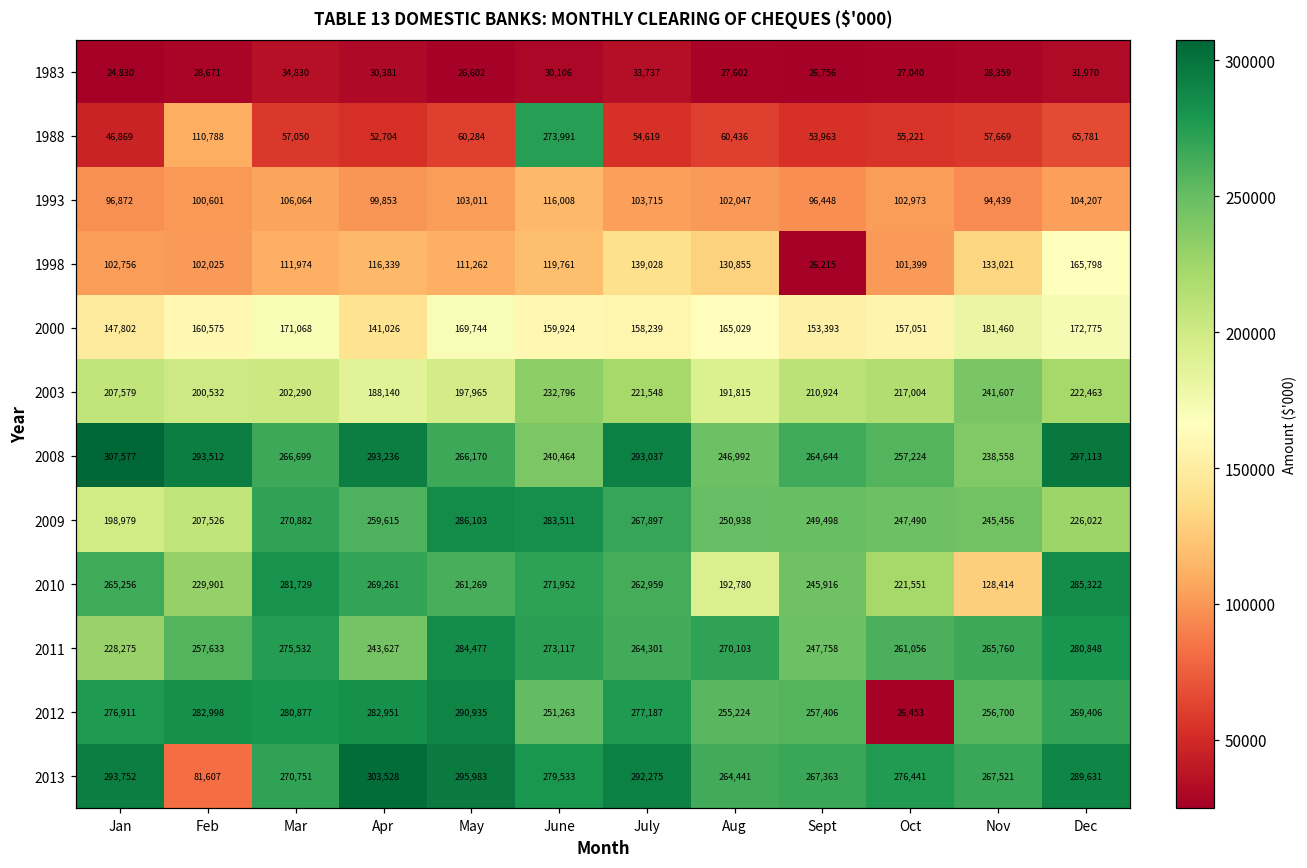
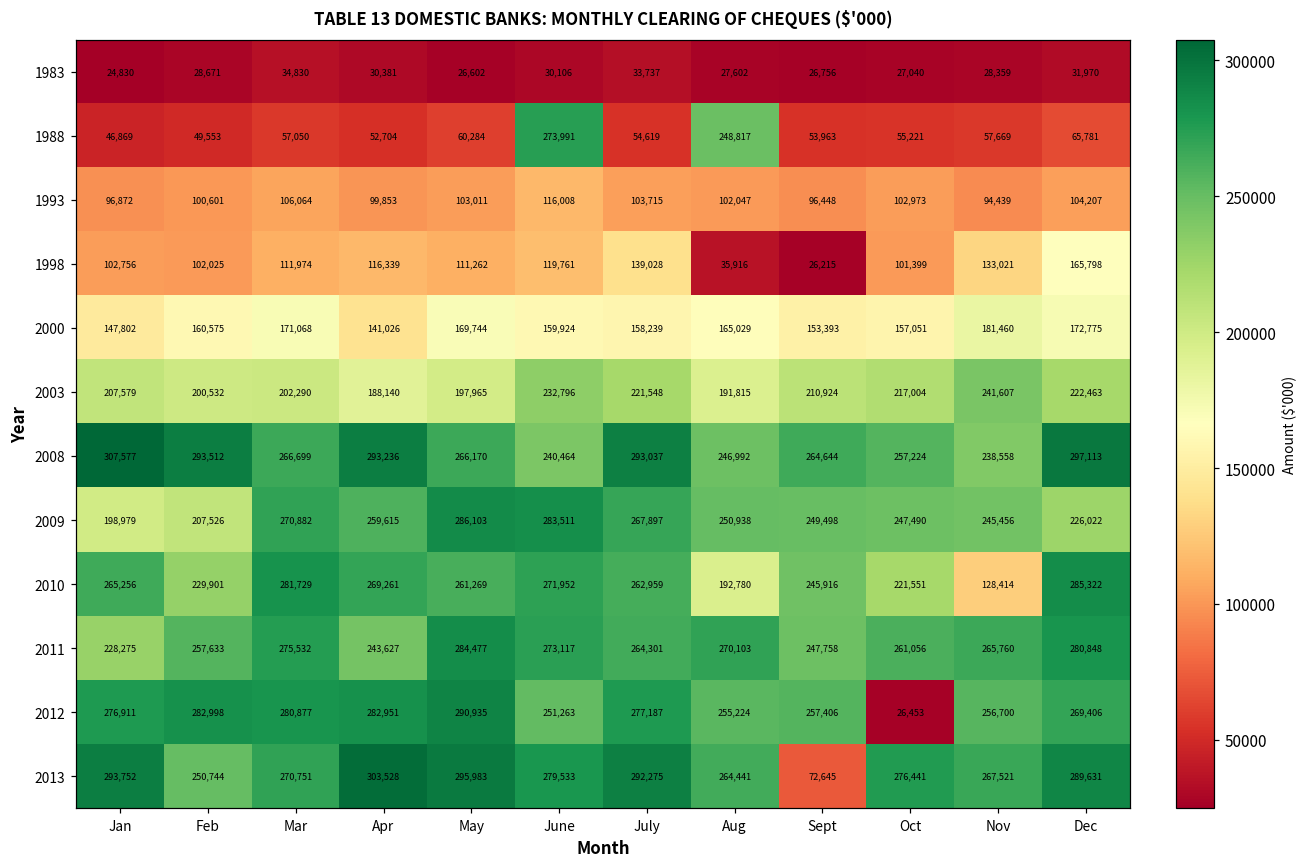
1988, Feb: 110,788 -> 49,553
1988, Aug: 60,436 -> 248,817
1998, Aug: 130,855 -> 35,916
2013, Feb: 81,607 -> 250,744
2013, Sept: 267,363 -> 72,645
